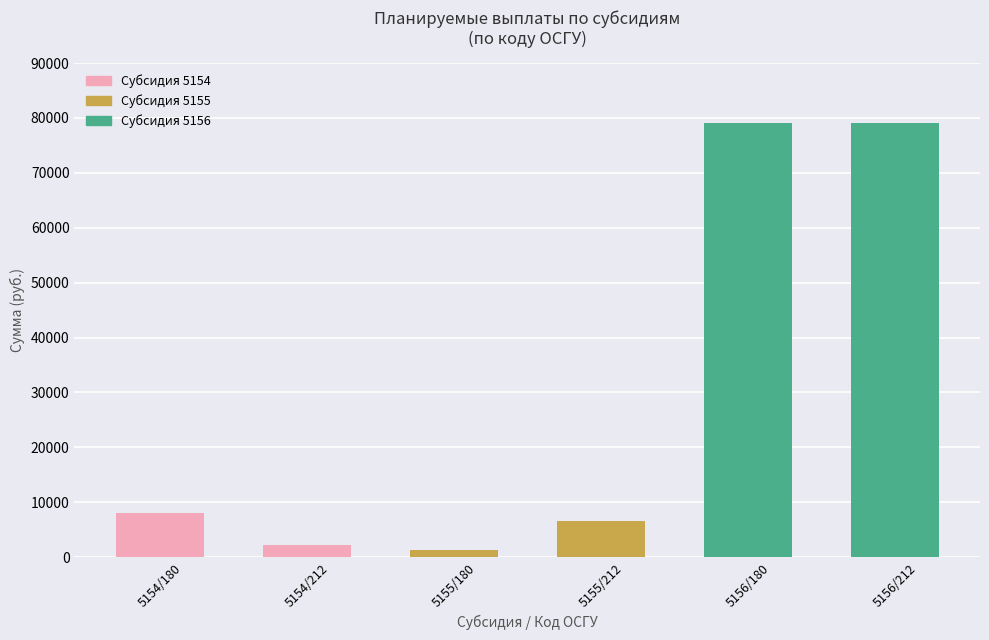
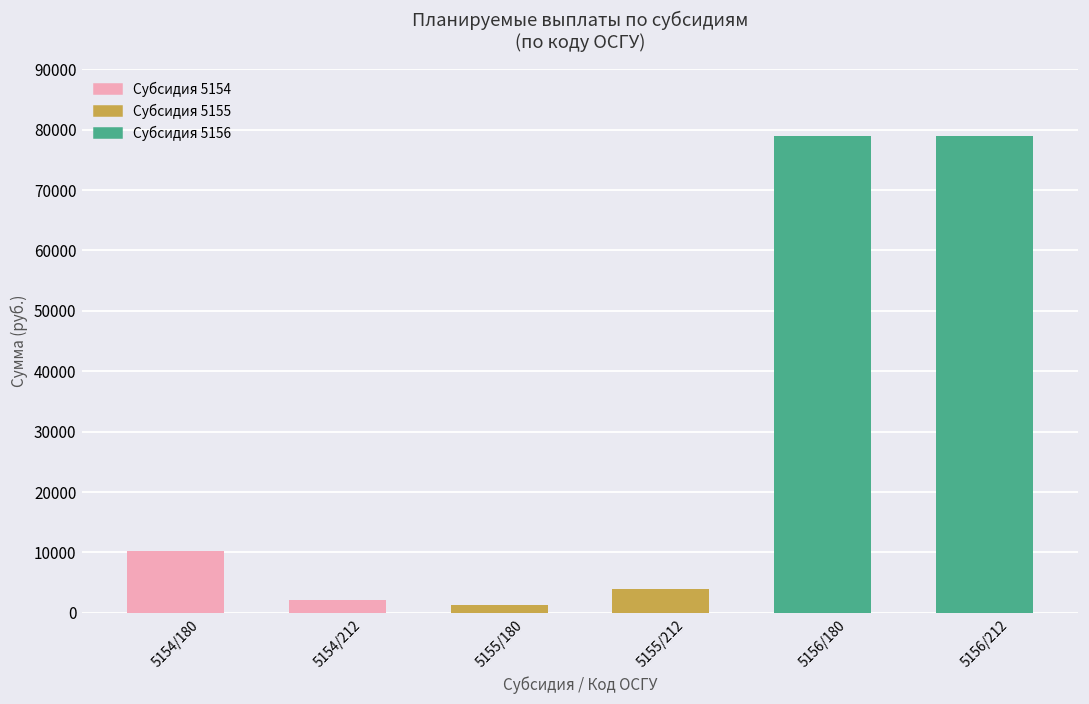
5154/180: 8000 -> 10000
5155/212: 7000 -> 4000
